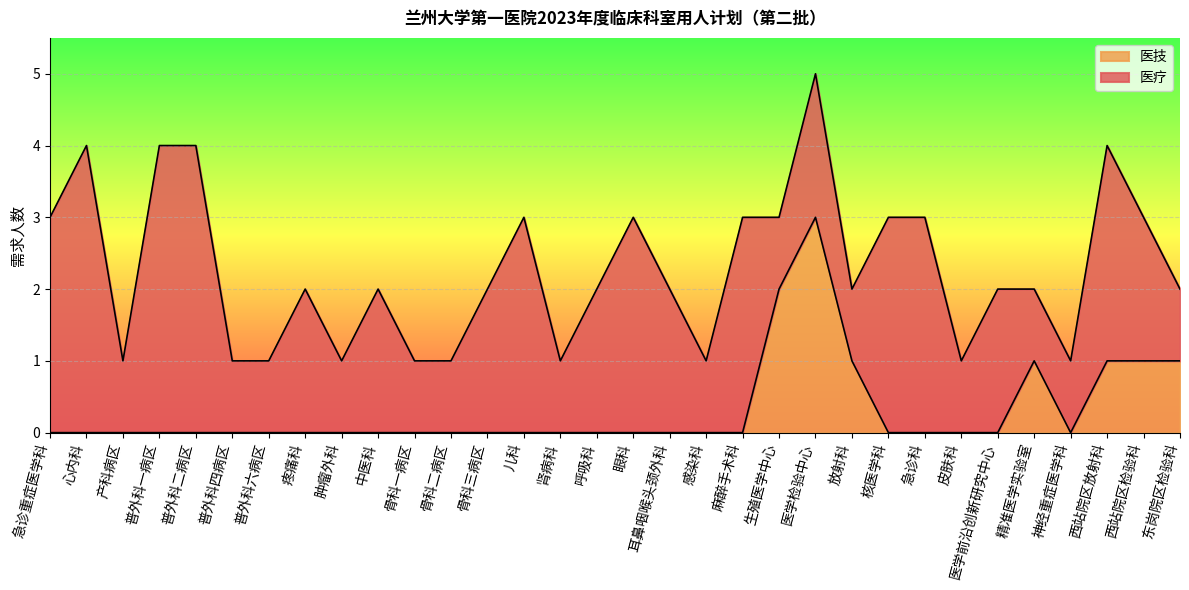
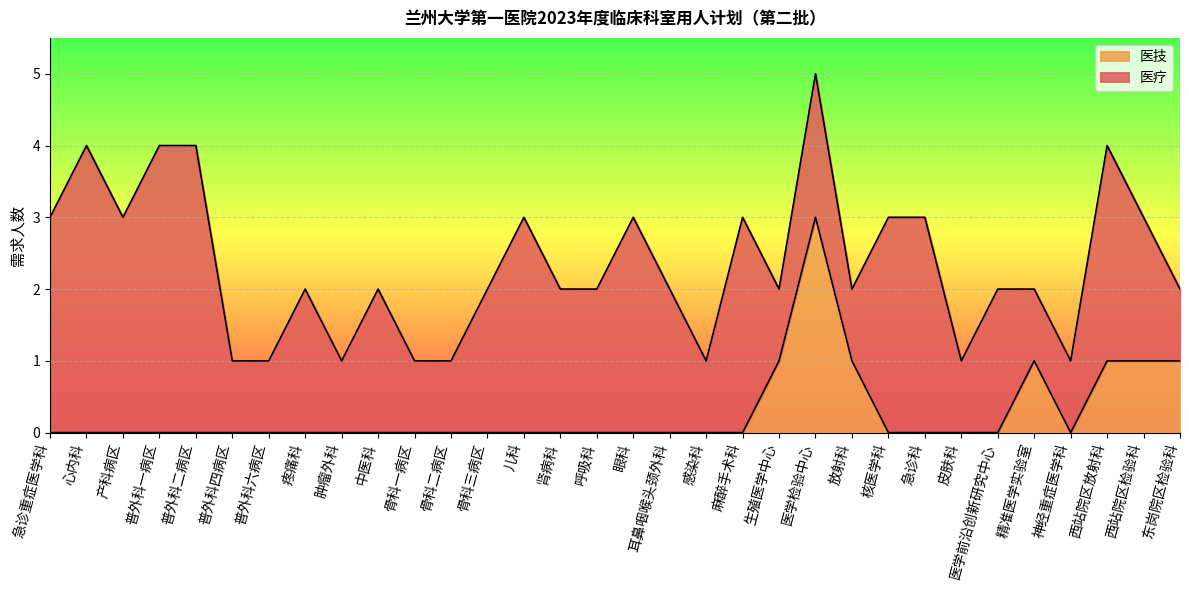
医疗, 产科病区: 1 -> 3
医疗, 肾病科: 1 -> 2
医技, 生殖医学中心: 2 -> 1
